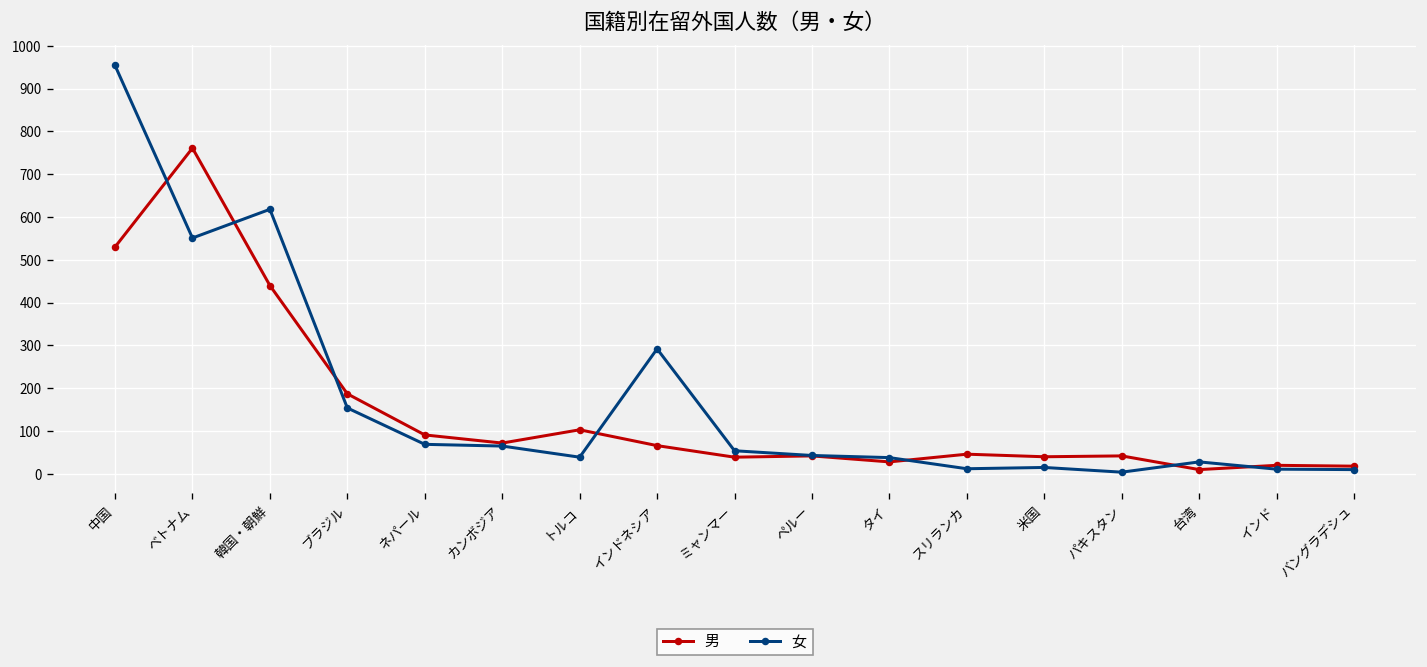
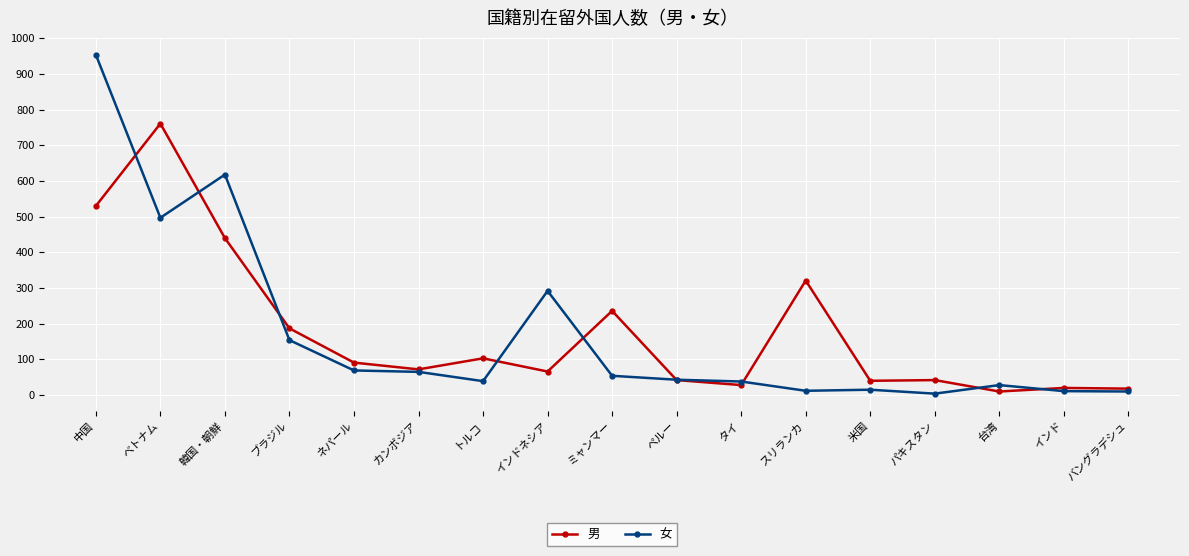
女, ベトナム: 550 -> 500
男, ミャンマー: 40 -> 240
男, スリランカ: 50 -> 320
